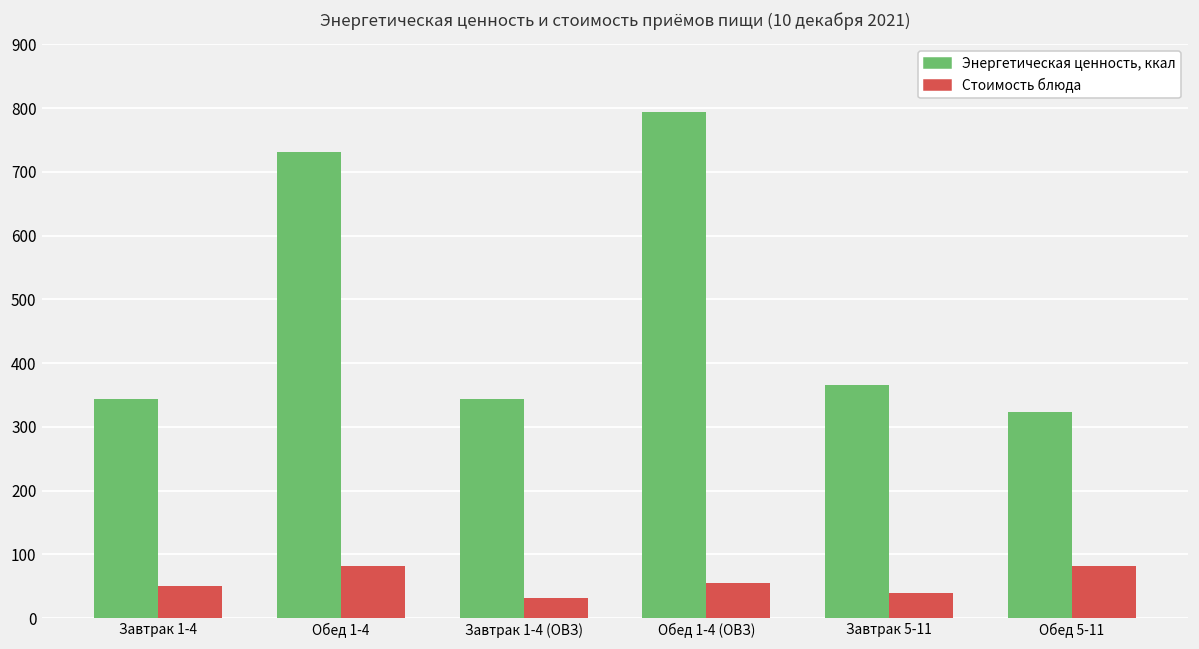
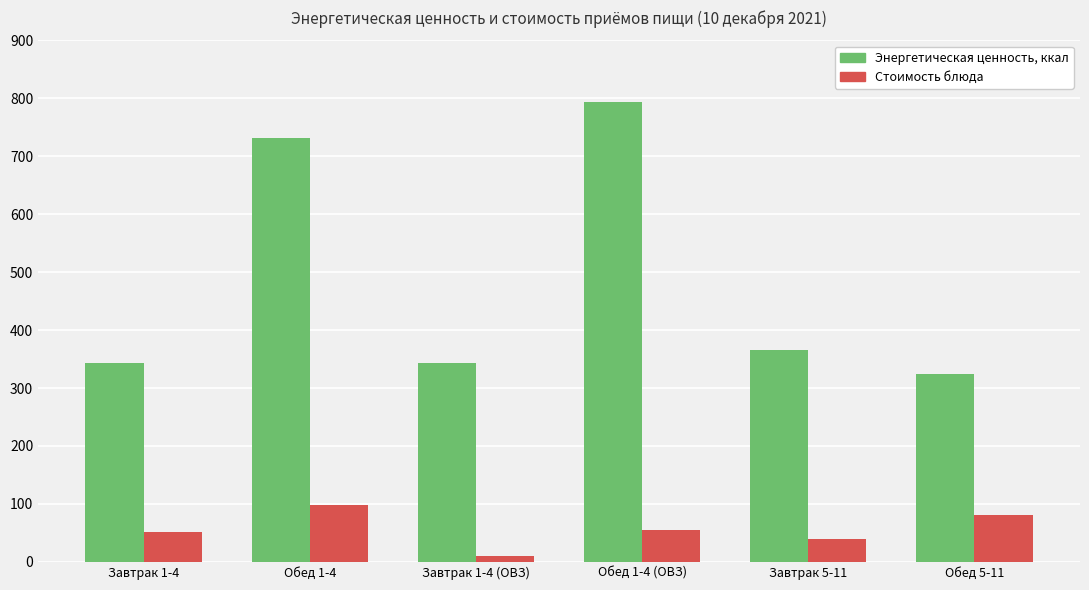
Стоимость блюда, Обед 1-4: 80 -> 100
Стоимость блюда, Завтрак 1-4 (ОВЗ): 30 -> 10
